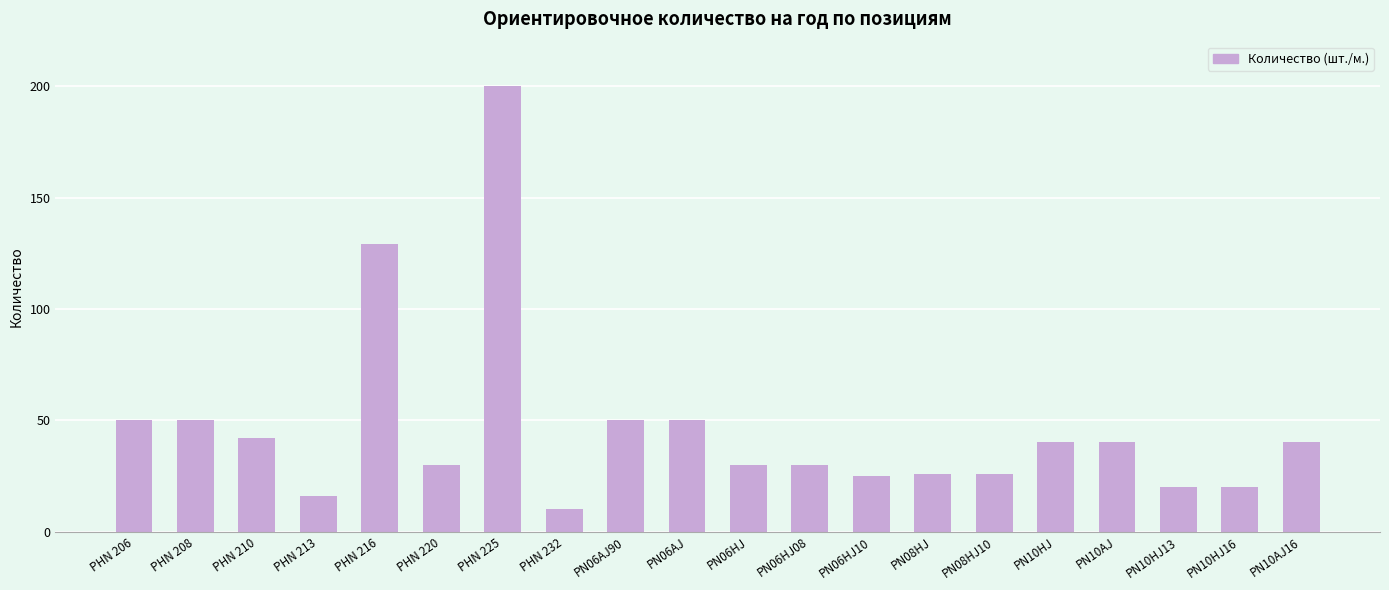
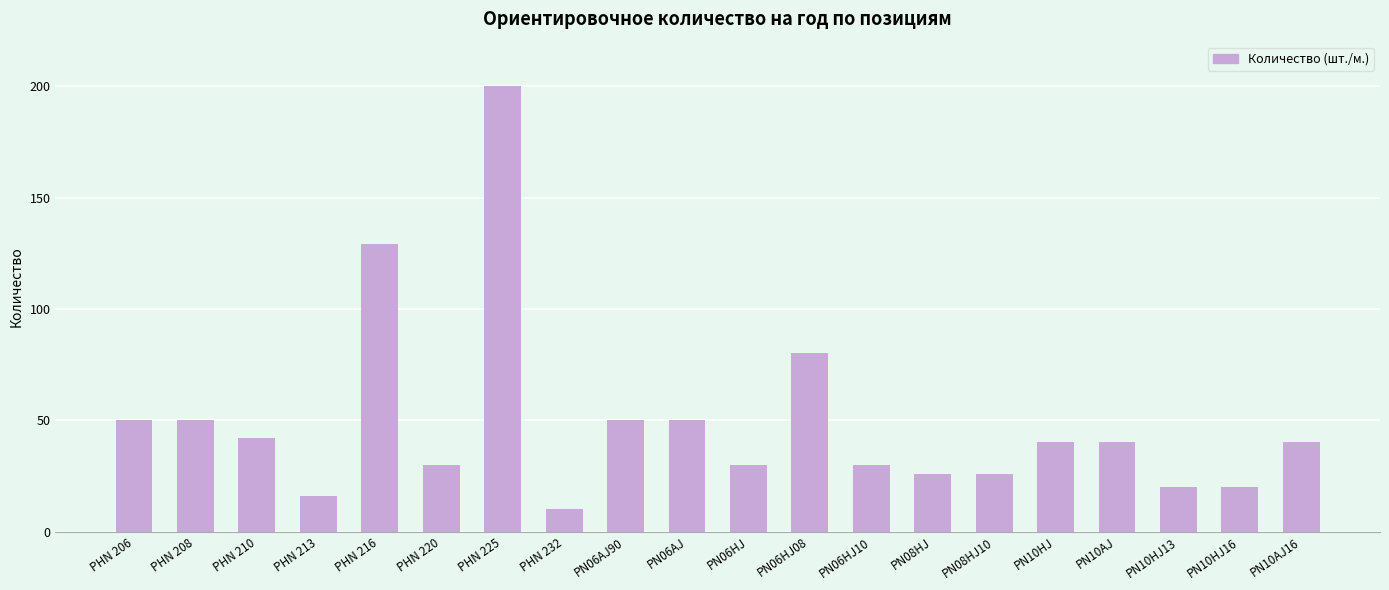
PN06HJ08: 30 -> 80
PN06HJ10: 25 -> 30
